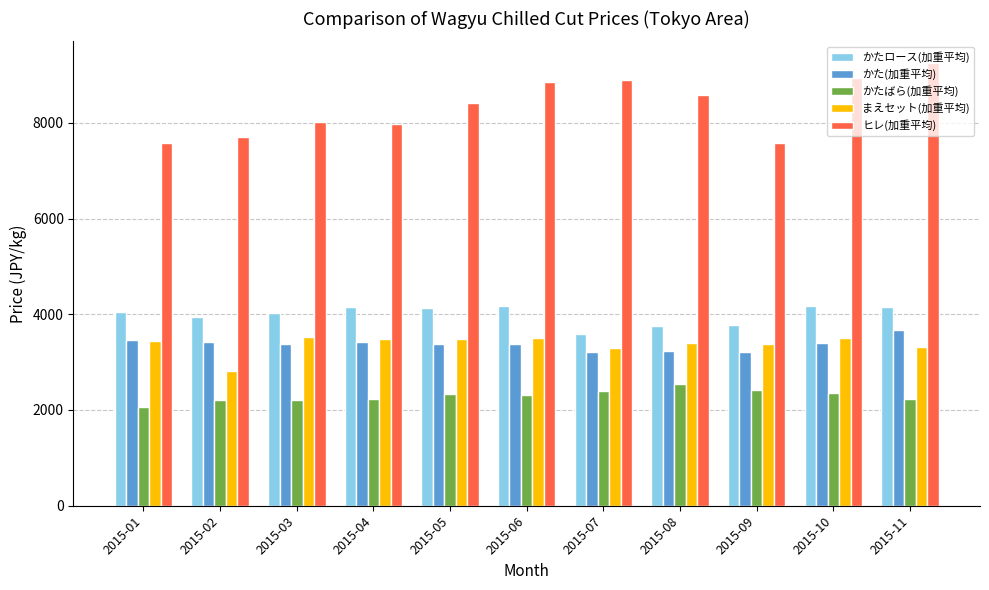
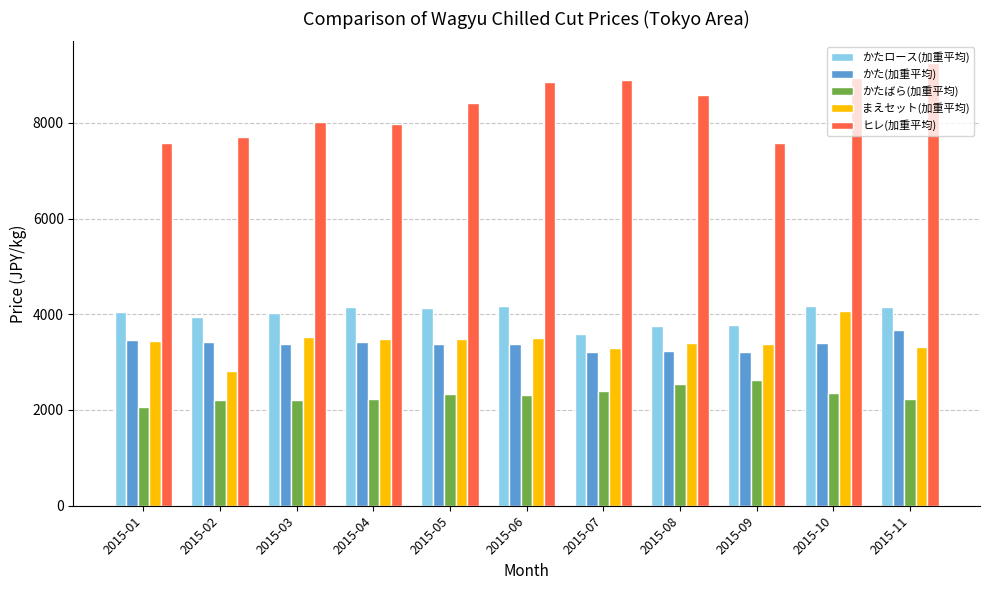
かたばら(加重平均), 2015-09: 2400 -> 2600
まえセット(加重平均), 2015-10: 3500 -> 4100
